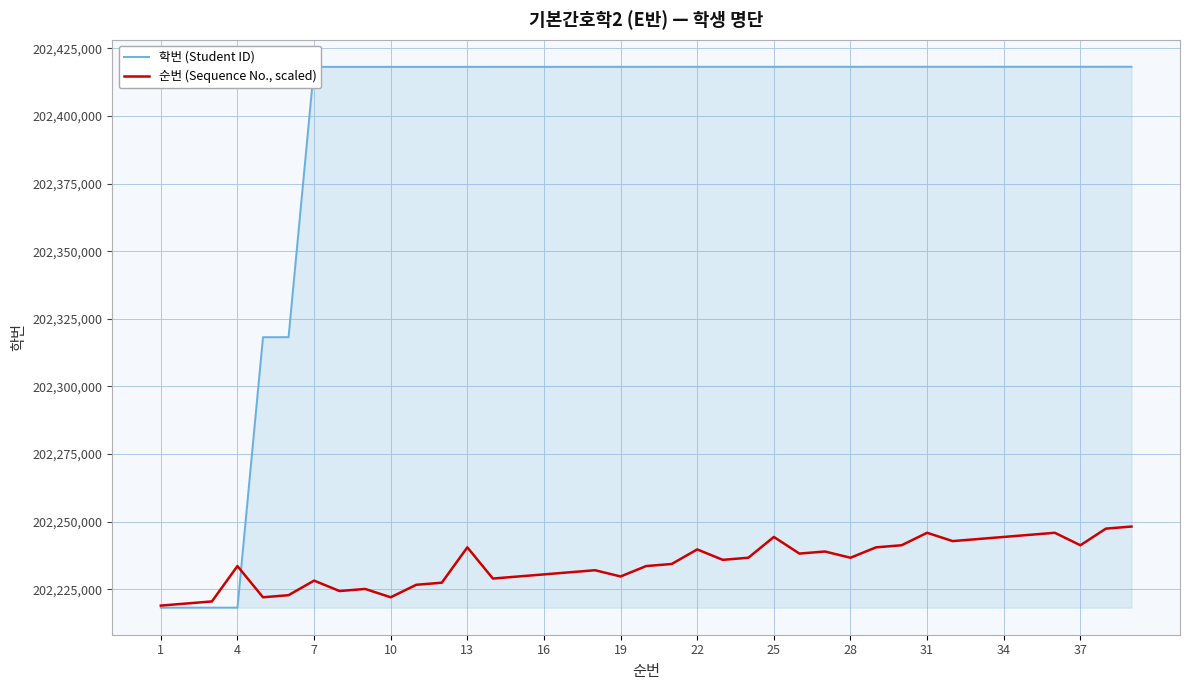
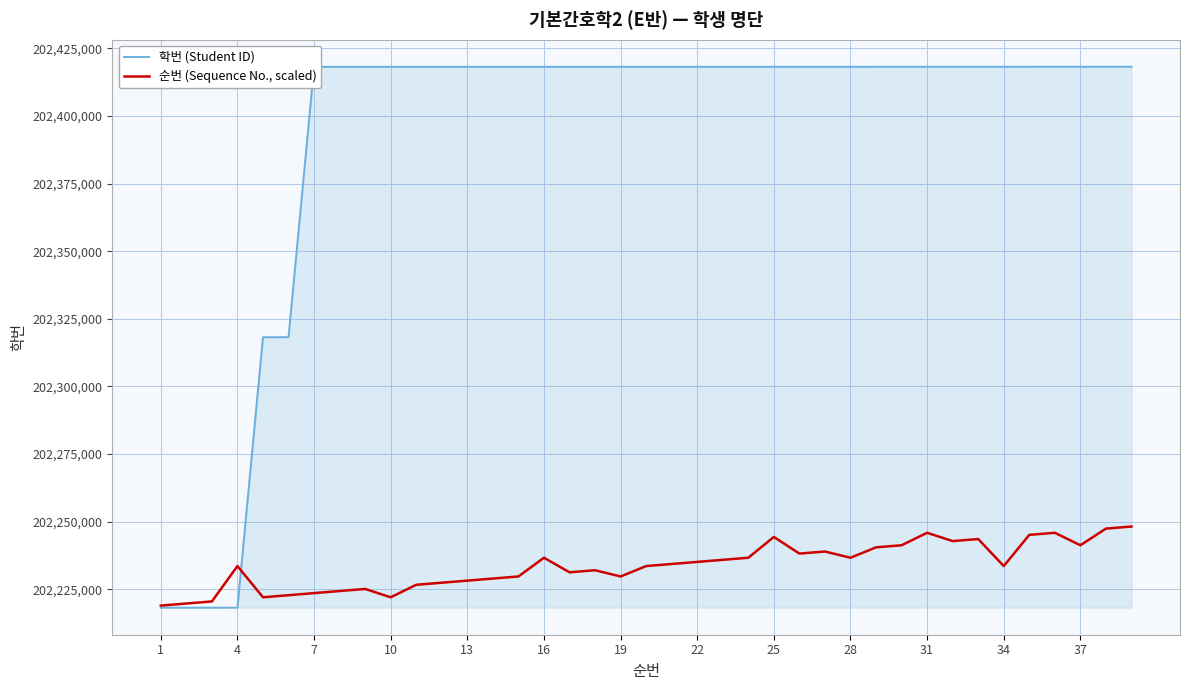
순번 (Sequence No., scaled), 7: 202,228,000 -> 202,224,000
순번 (Sequence No., scaled), 13: 202,240,000 -> 202,228,000
순번 (Sequence No., scaled), 16: 202,230,000 -> 202,237,000
순번 (Sequence No., scaled), 22: 202,240,000 -> 202,235,000
순번 (Sequence No., scaled), 34: 202,244,000 -> 202,234,000
